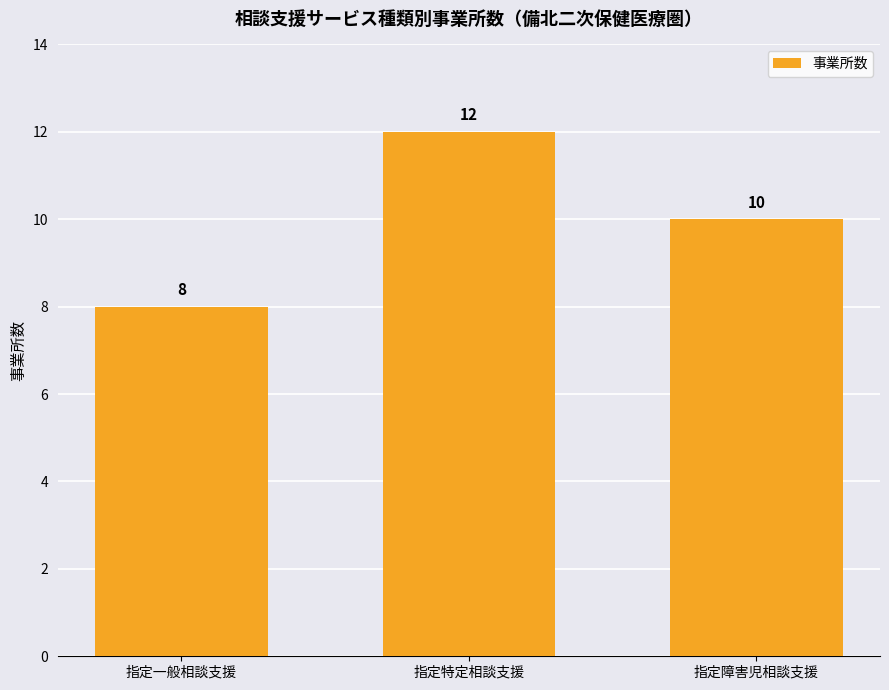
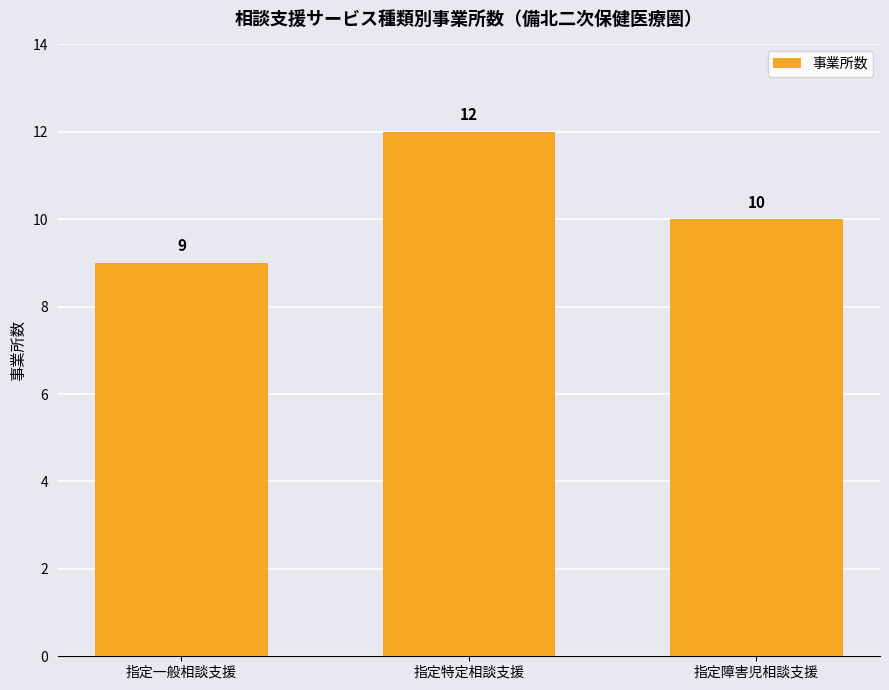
指定一般相談支援: 8 -> 9
